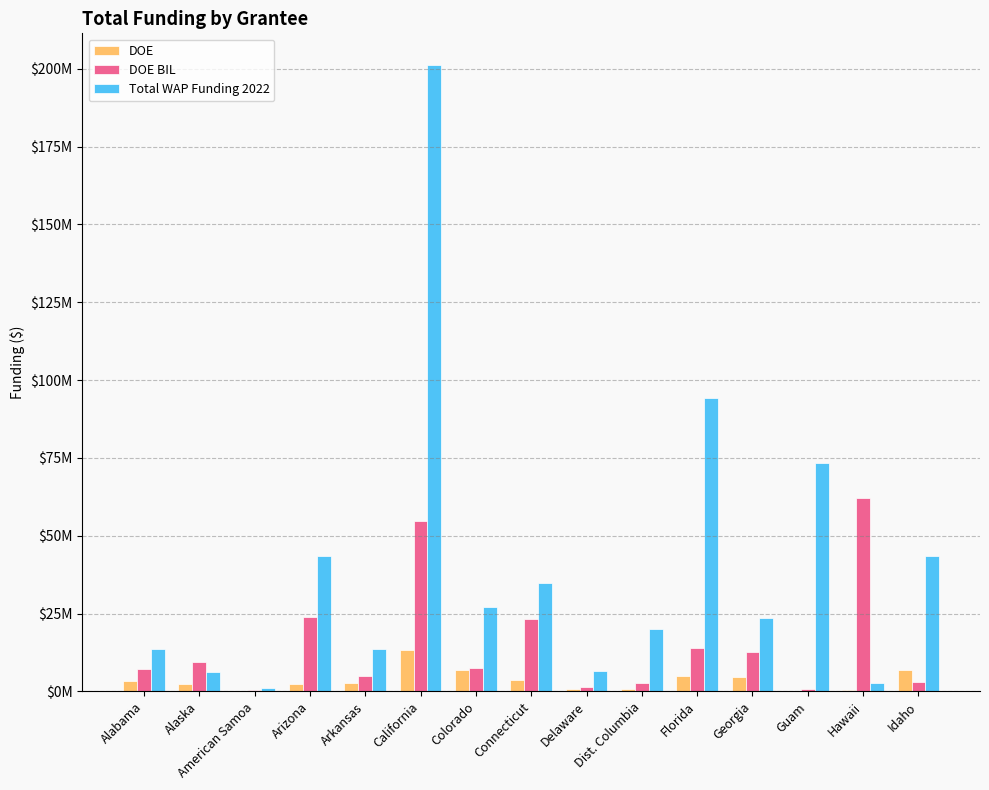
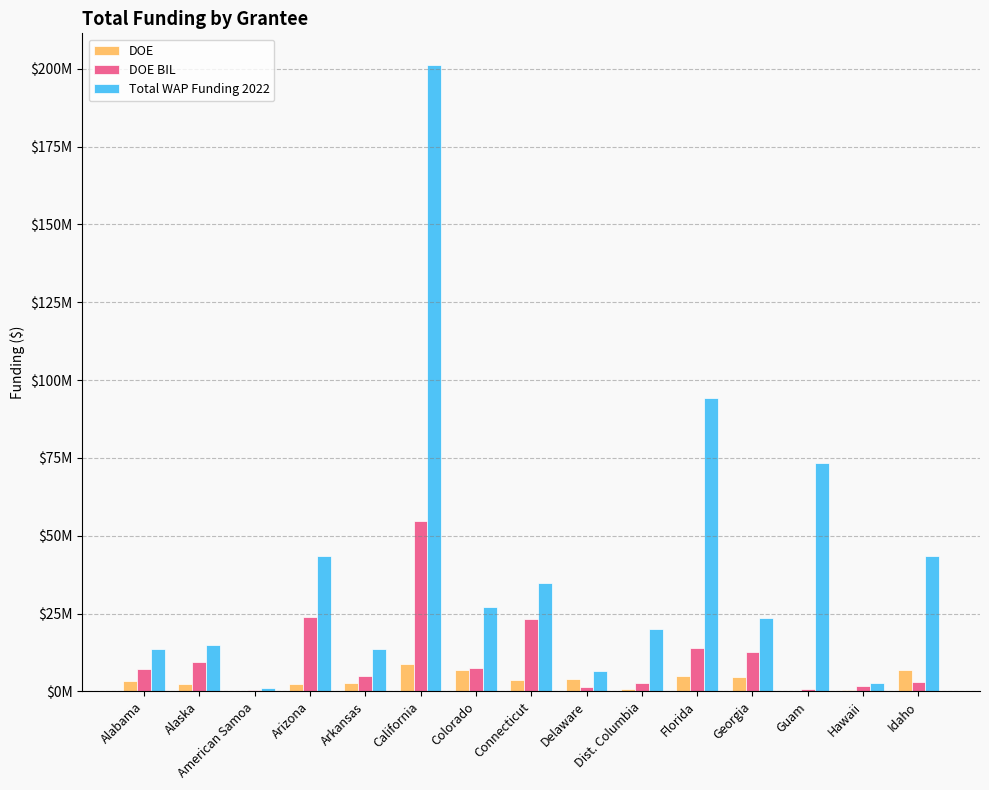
Total WAP Funding 2022, Alaska: $6000000 -> $15000000
DOE, California: $13000000 -> $9000000
DOE, Delaware: $1000000 -> $4000000
DOE BIL, Hawaii: $62000000 -> $2000000
